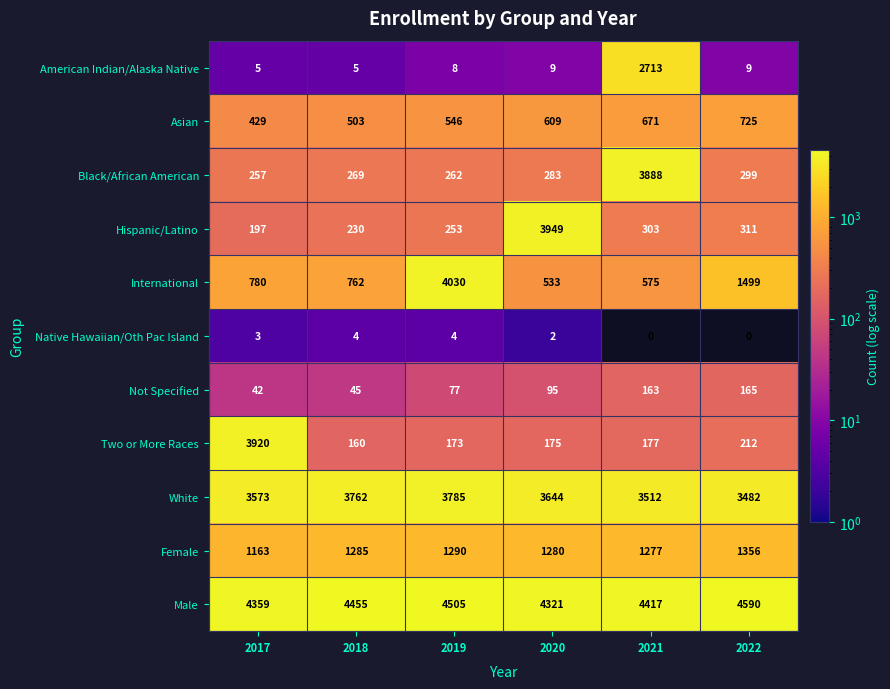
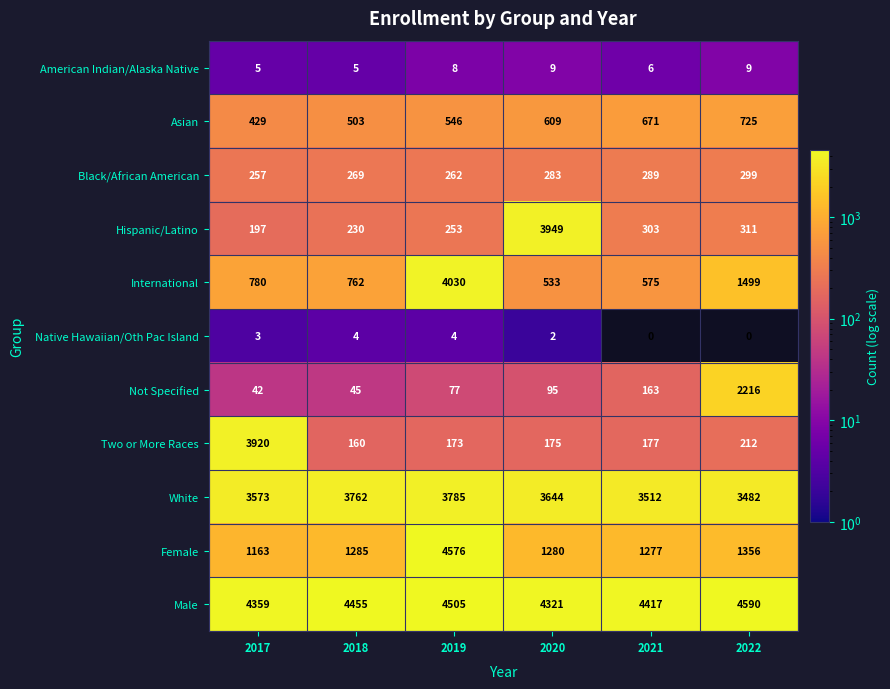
American Indian/Alaska Native, 2021: 2713 -> 6
Black/African American, 2021: 3888 -> 289
Not Specified, 2022: 165 -> 2216
Female, 2019: 1290 -> 4576
